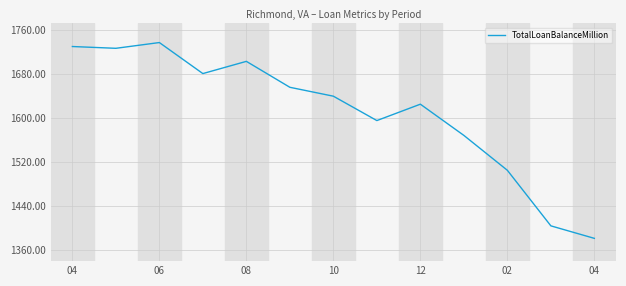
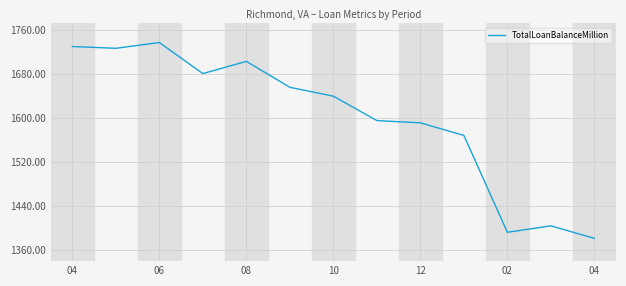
12: 1620 -> 1590
02: 1500 -> 1390
